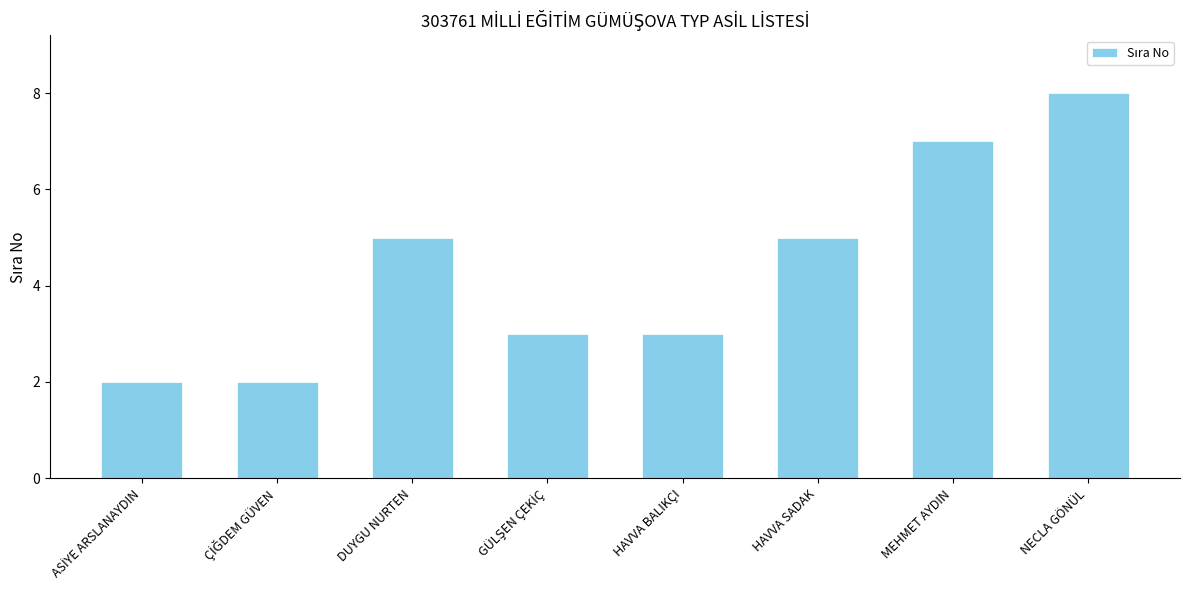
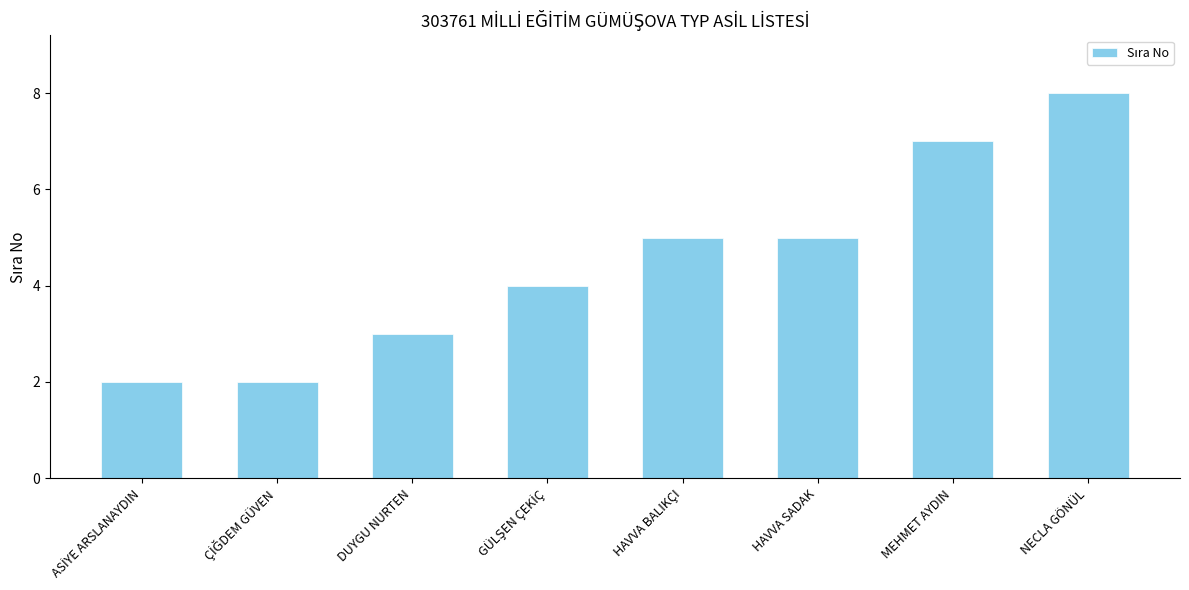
DUYGU NURTEN: 5 -> 3
GÜLŞEN ÇEKİÇ: 3 -> 4
HAVVA BALIKÇI: 3 -> 5
